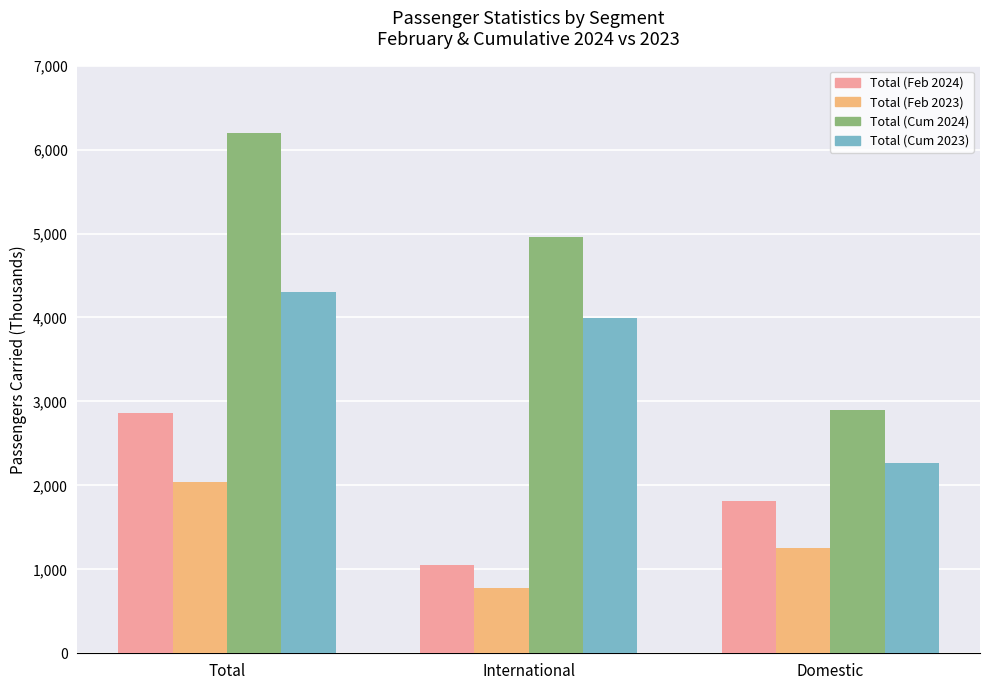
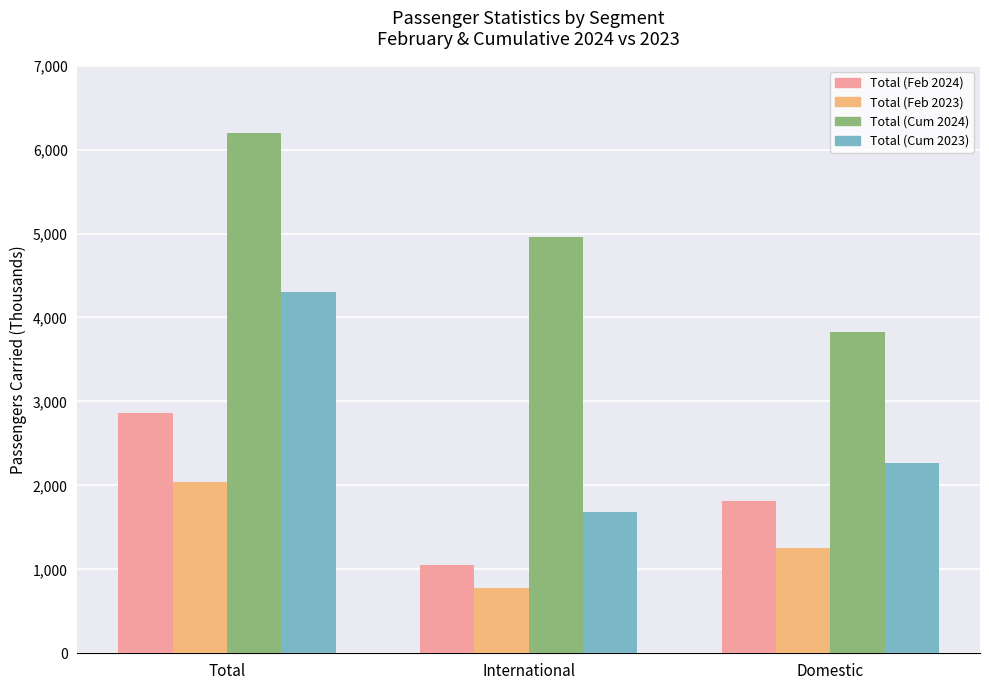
Total (Cum 2023), International: 4,000 -> 1,700
Total (Cum 2024), Domestic: 2,900 -> 3,800
